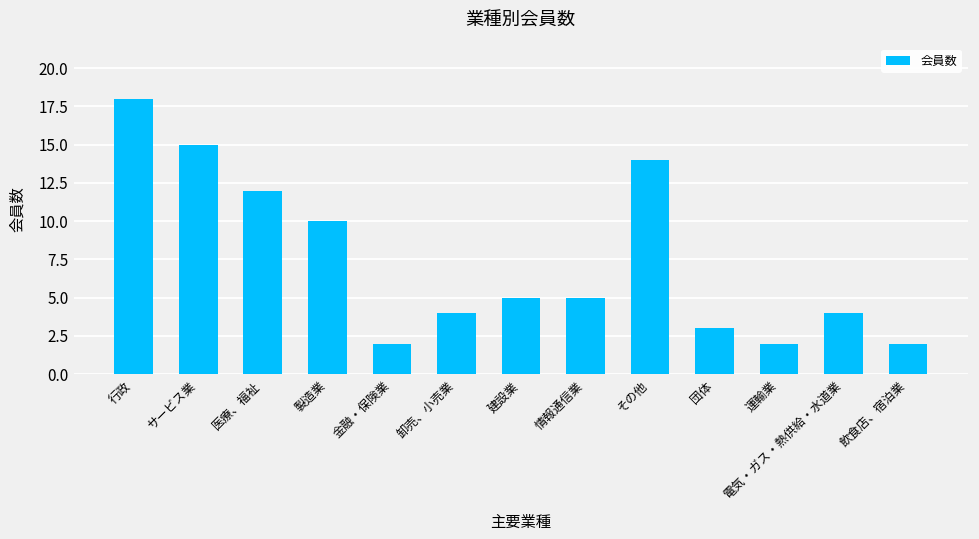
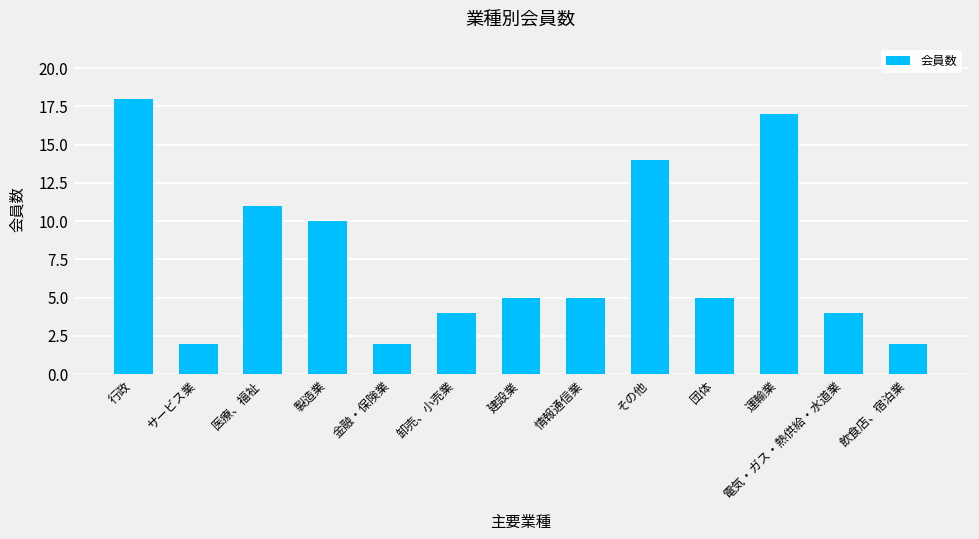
サービス業: 15 -> 2
医療、福祉: 12 -> 11
団体: 3 -> 5
運輸業: 2 -> 17
